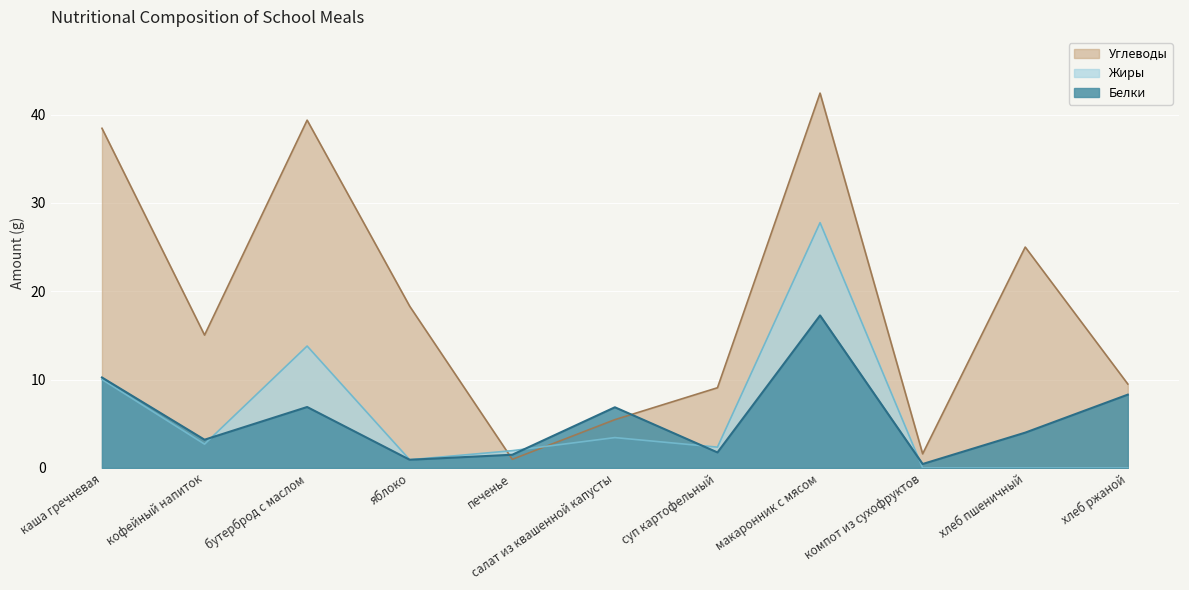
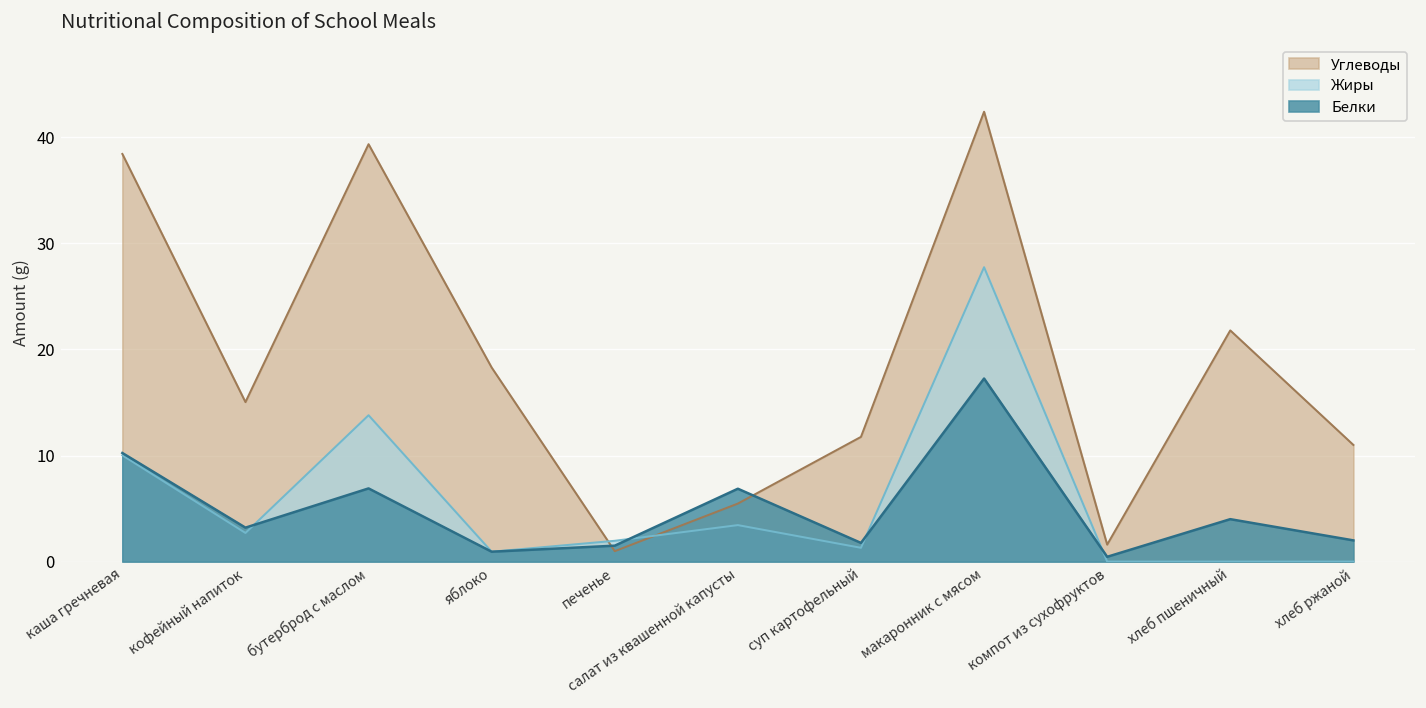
Углеводы, суп картофельный: 9 -> 12
Жиры, суп картофельный: 2 -> 1
Углеводы, хлеб пшеничный: 25 -> 22
Углеводы, хлеб ржаной: 10 -> 11
Белки, хлеб ржаной: 8 -> 2
